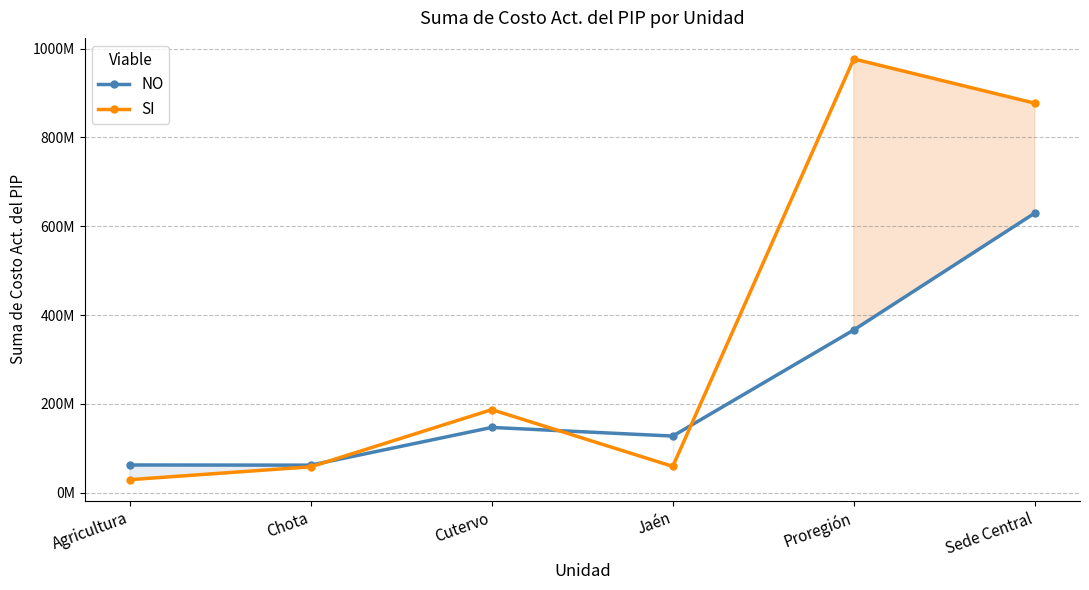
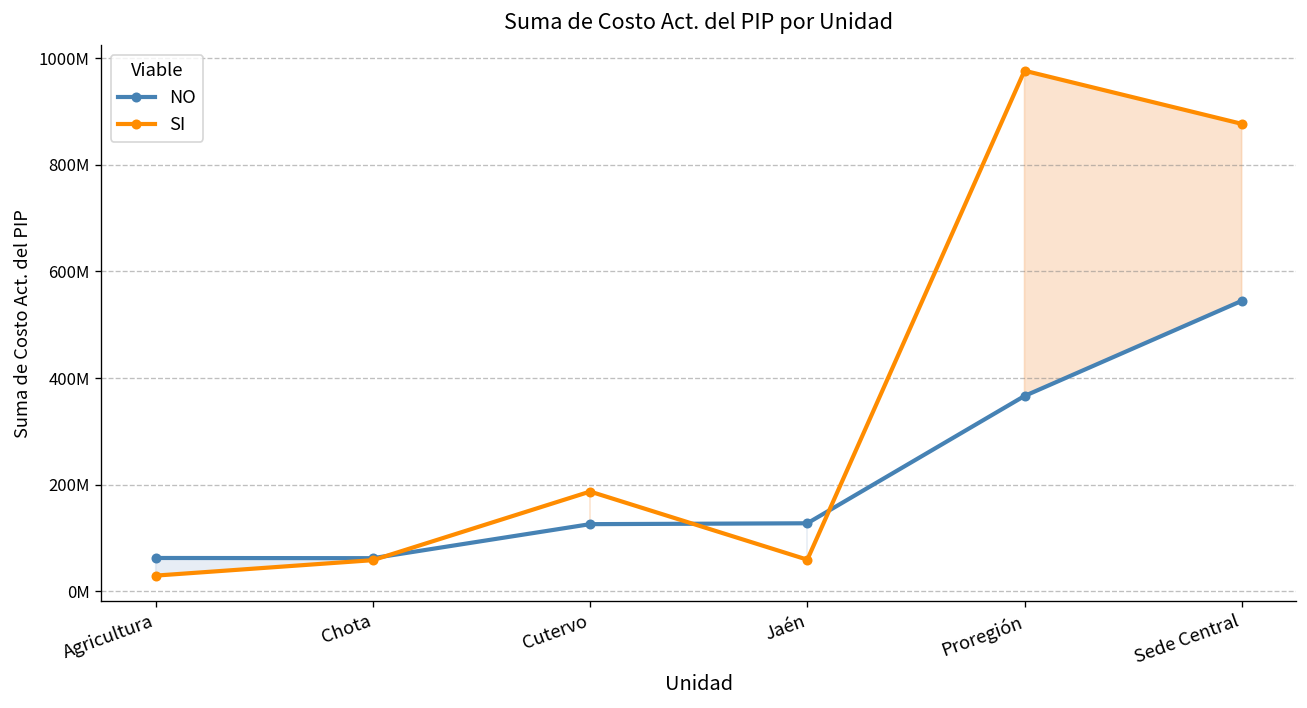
NO, Cutervo: 150000000 -> 130000000
NO, Sede Central: 630000000 -> 540000000
